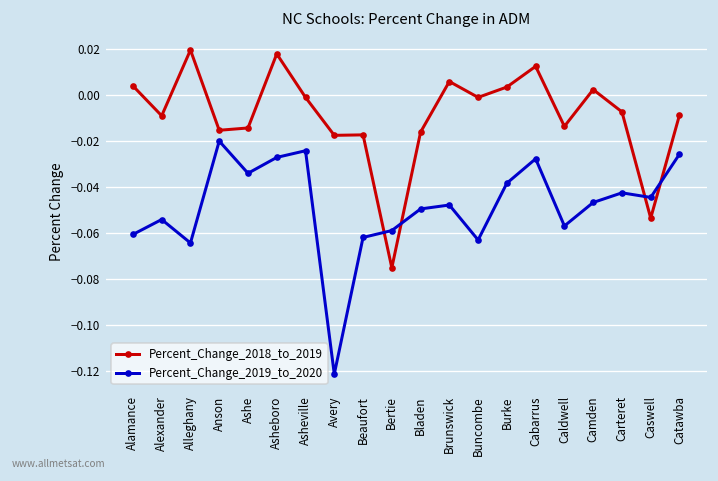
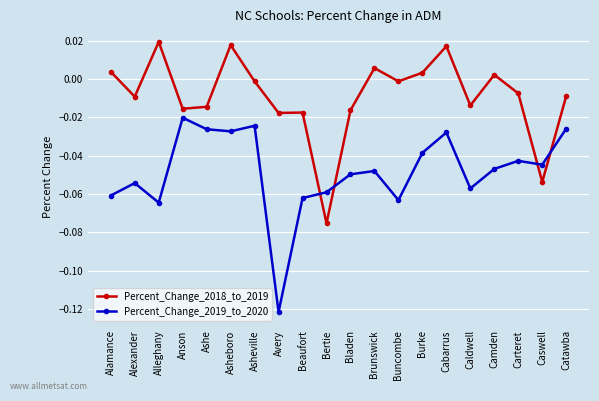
Percent_Change_2019_to_2020, Ashe: -0.034 -> -0.026
Percent_Change_2018_to_2019, Cabarrus: 0.012 -> 0.017
